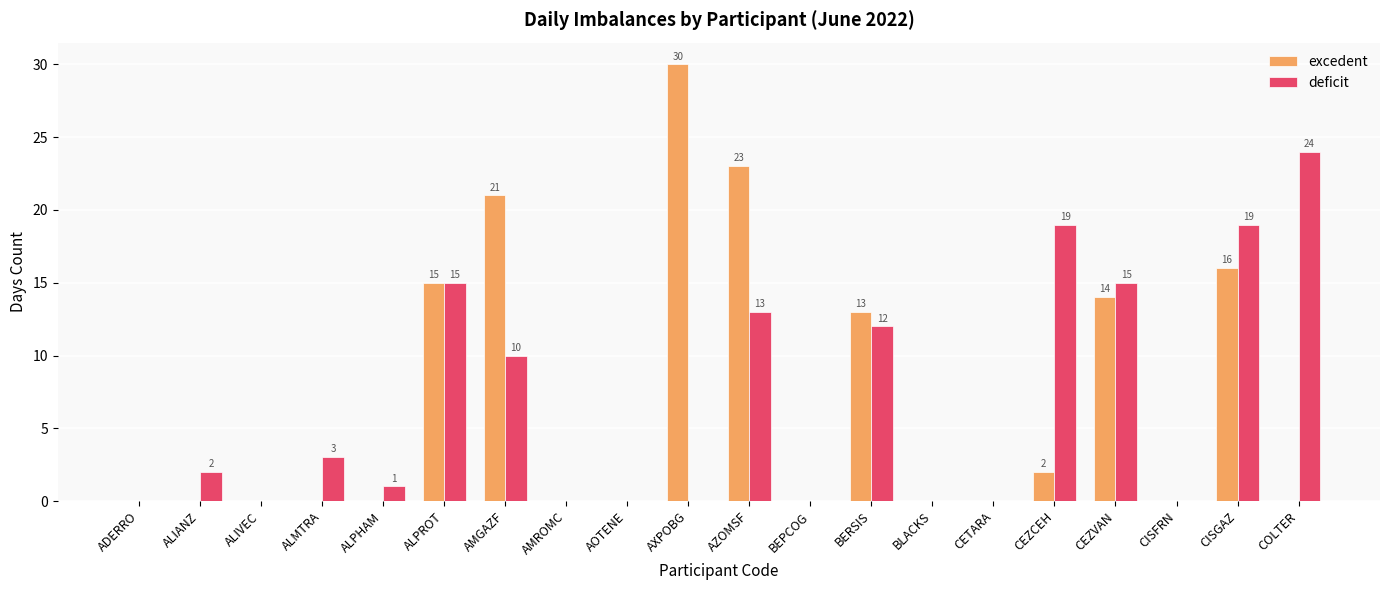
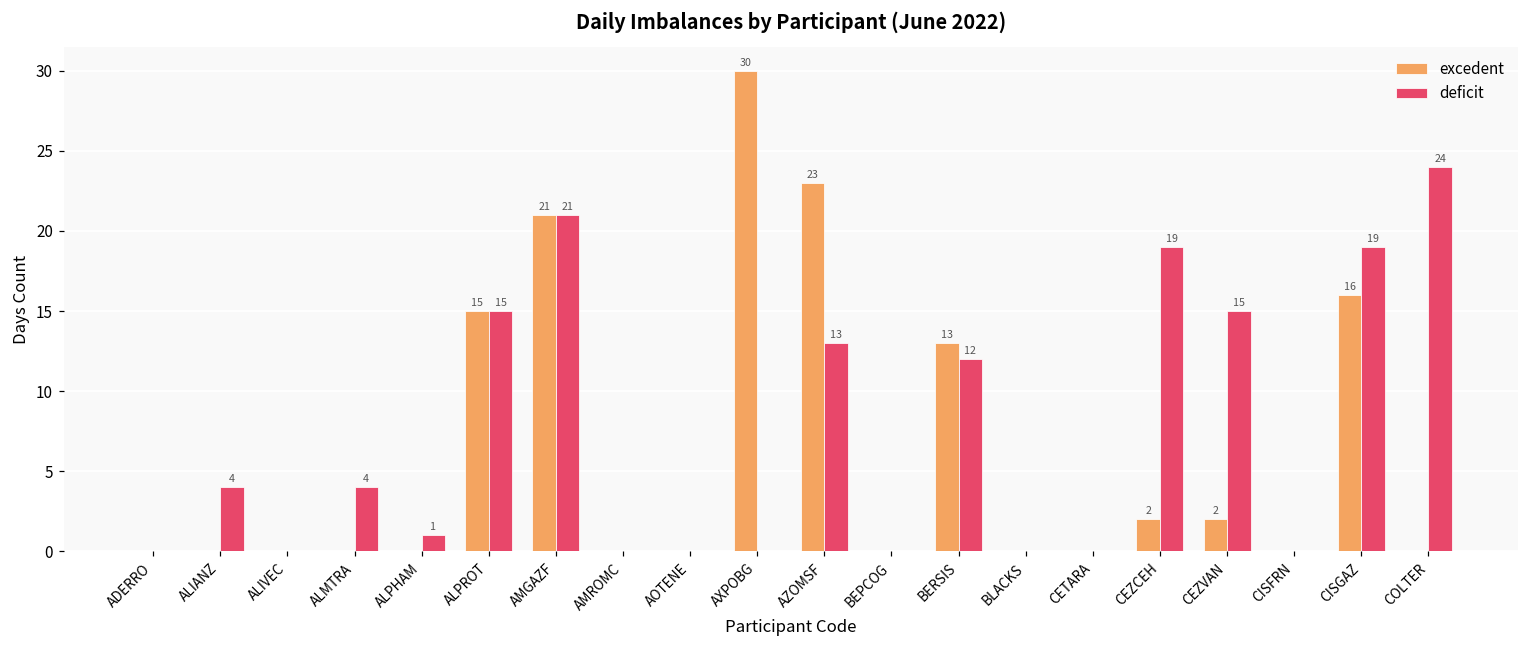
deficit, ALIANZ: 2 -> 4
deficit, ALMTRA: 3 -> 4
deficit, AMGAZF: 10 -> 21
excedent, CEZVAN: 14 -> 2
